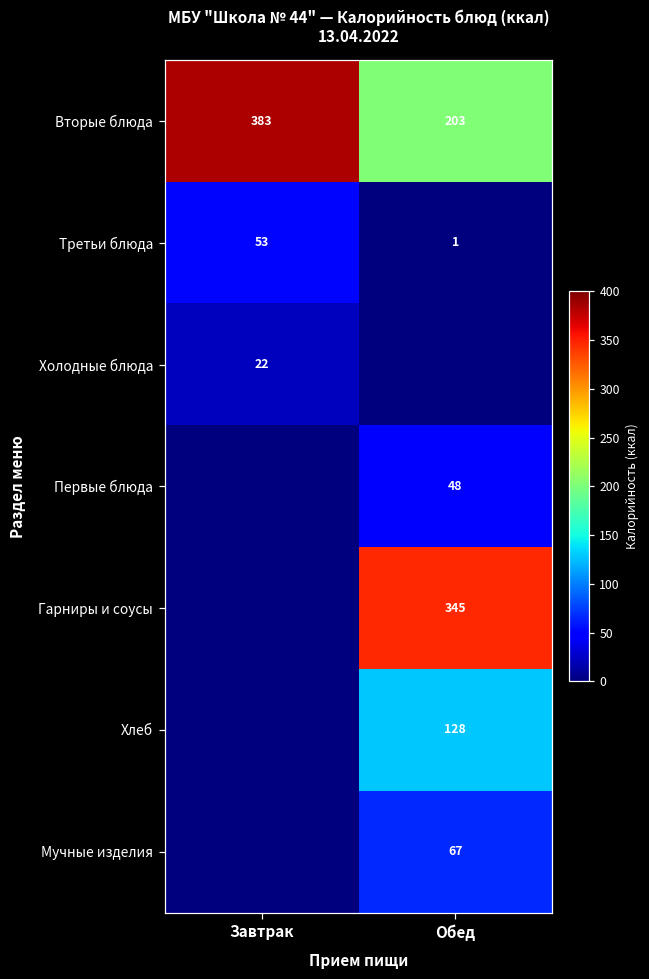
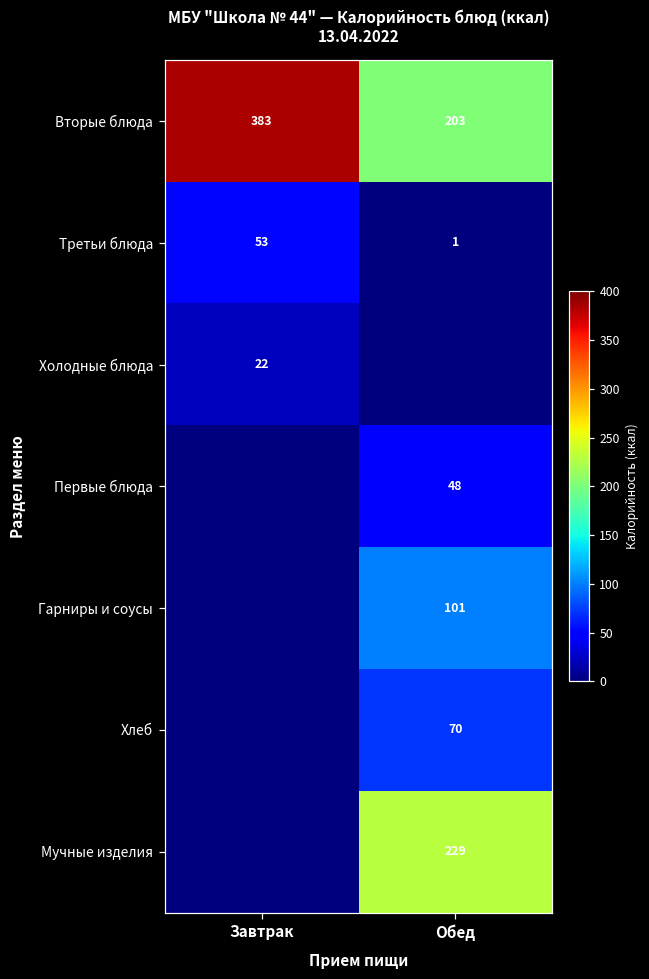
Гарниры и соусы, Обед: 345 -> 101
Хлеб, Обед: 128 -> 70
Мучные изделия, Обед: 67 -> 229
